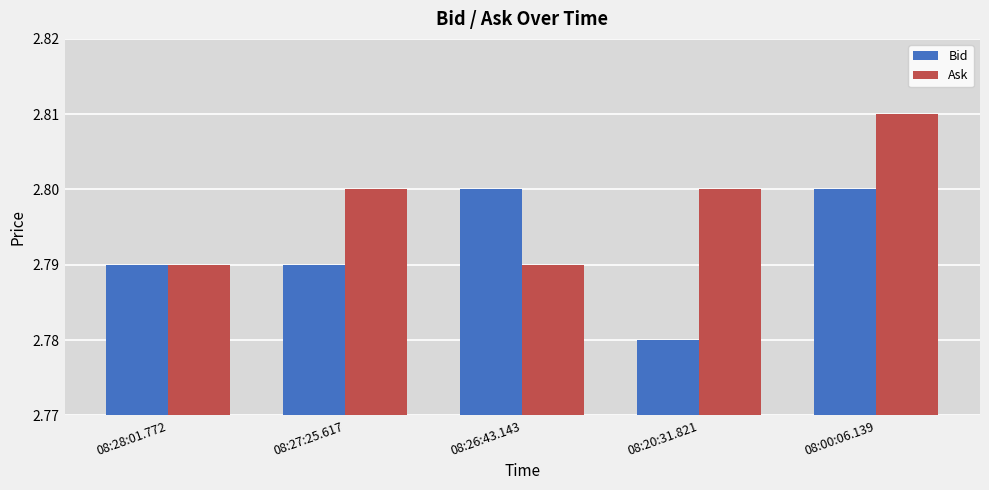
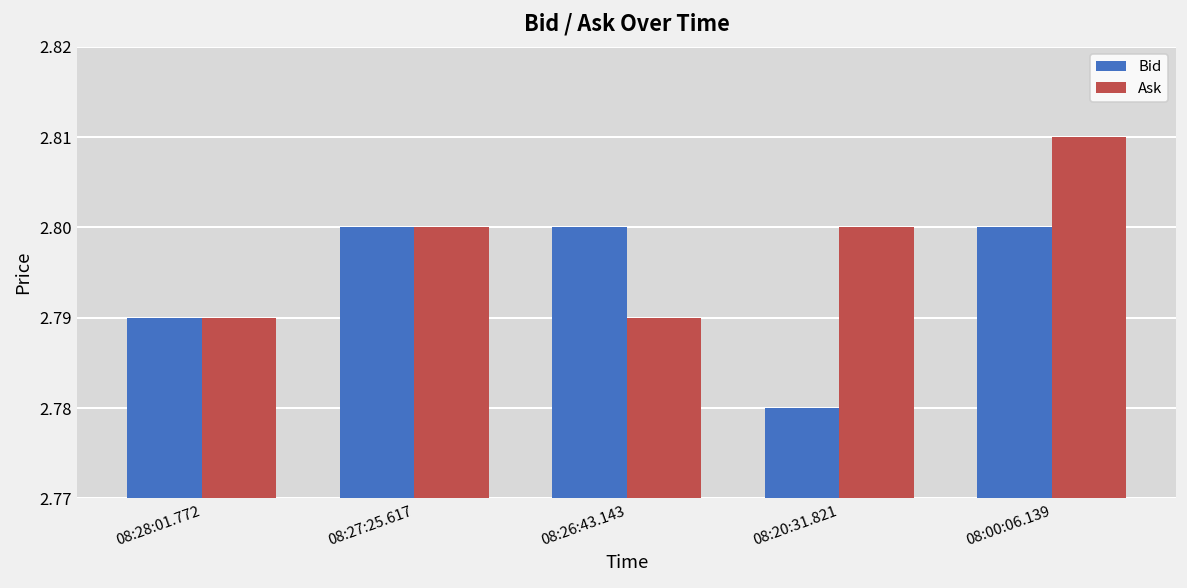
Bid, 08:27:25.617: 2.79 -> 2.80
